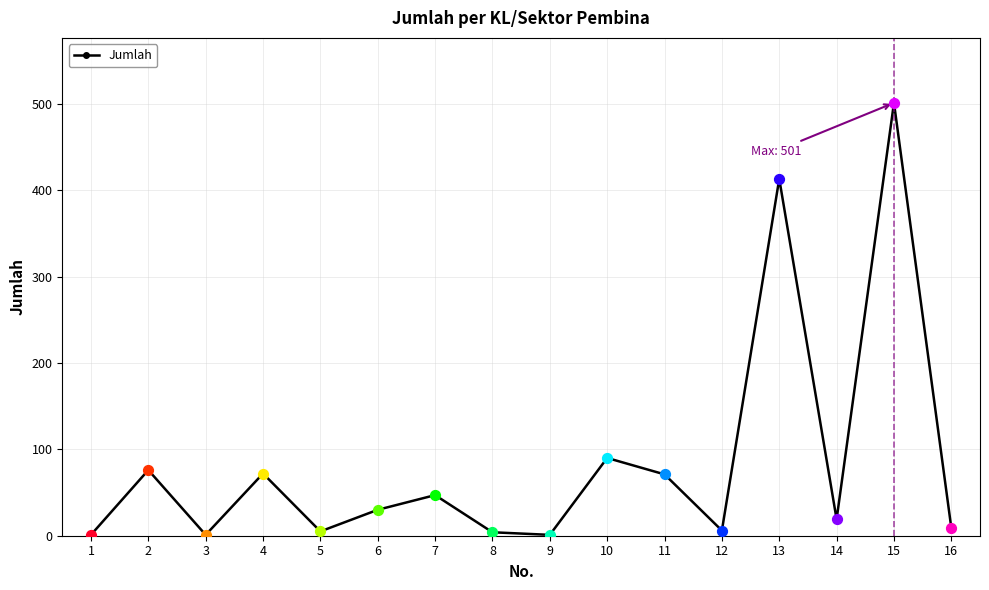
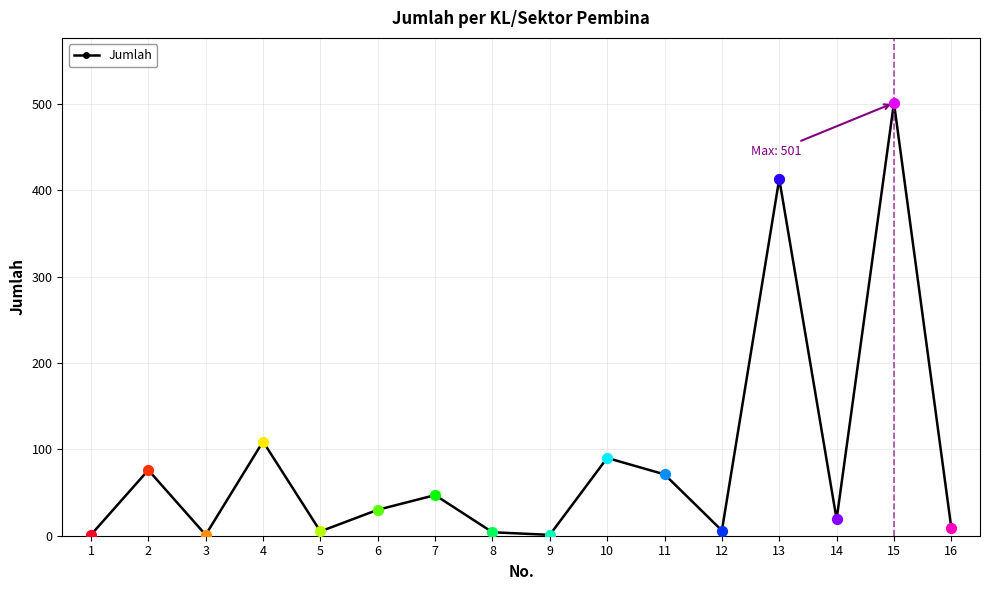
Jumlah, 4: 70 -> 110
